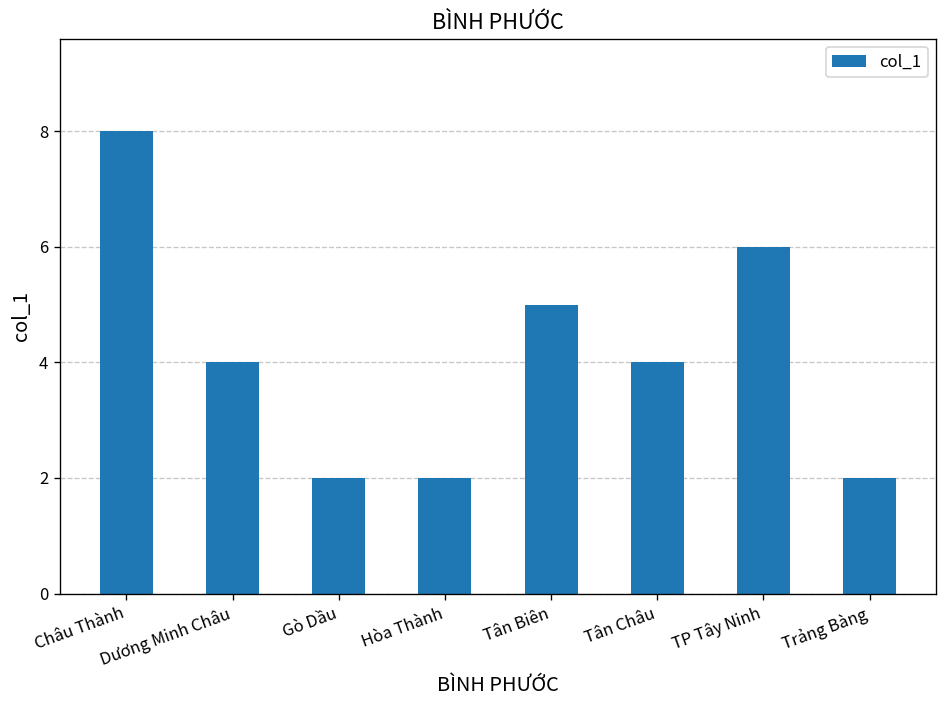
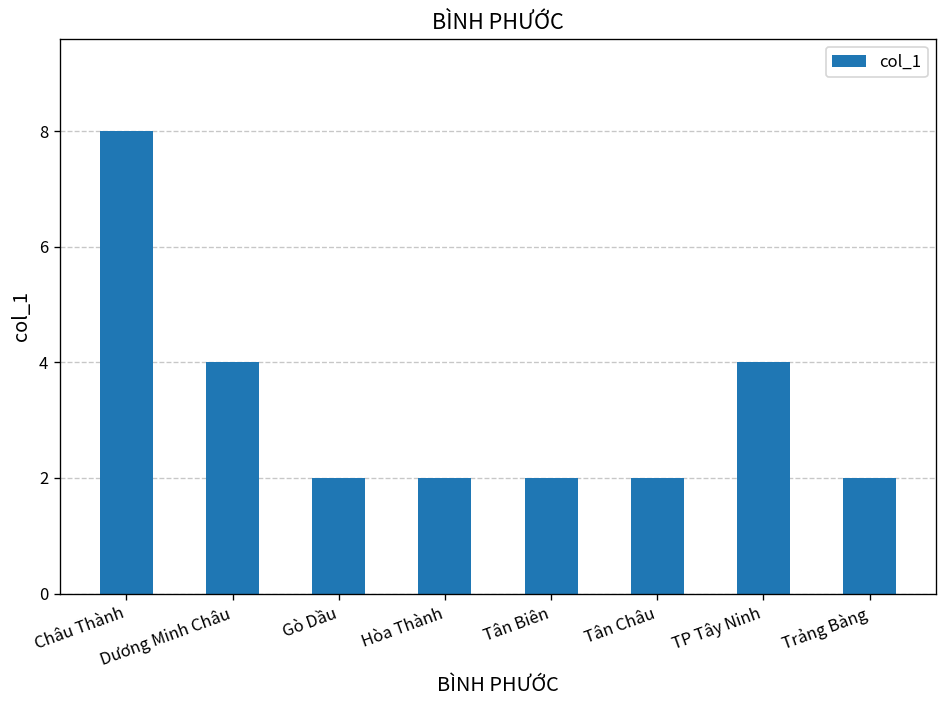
Tân Biên: 5 -> 2
Tân Châu: 4 -> 2
TP Tây Ninh: 6 -> 4
